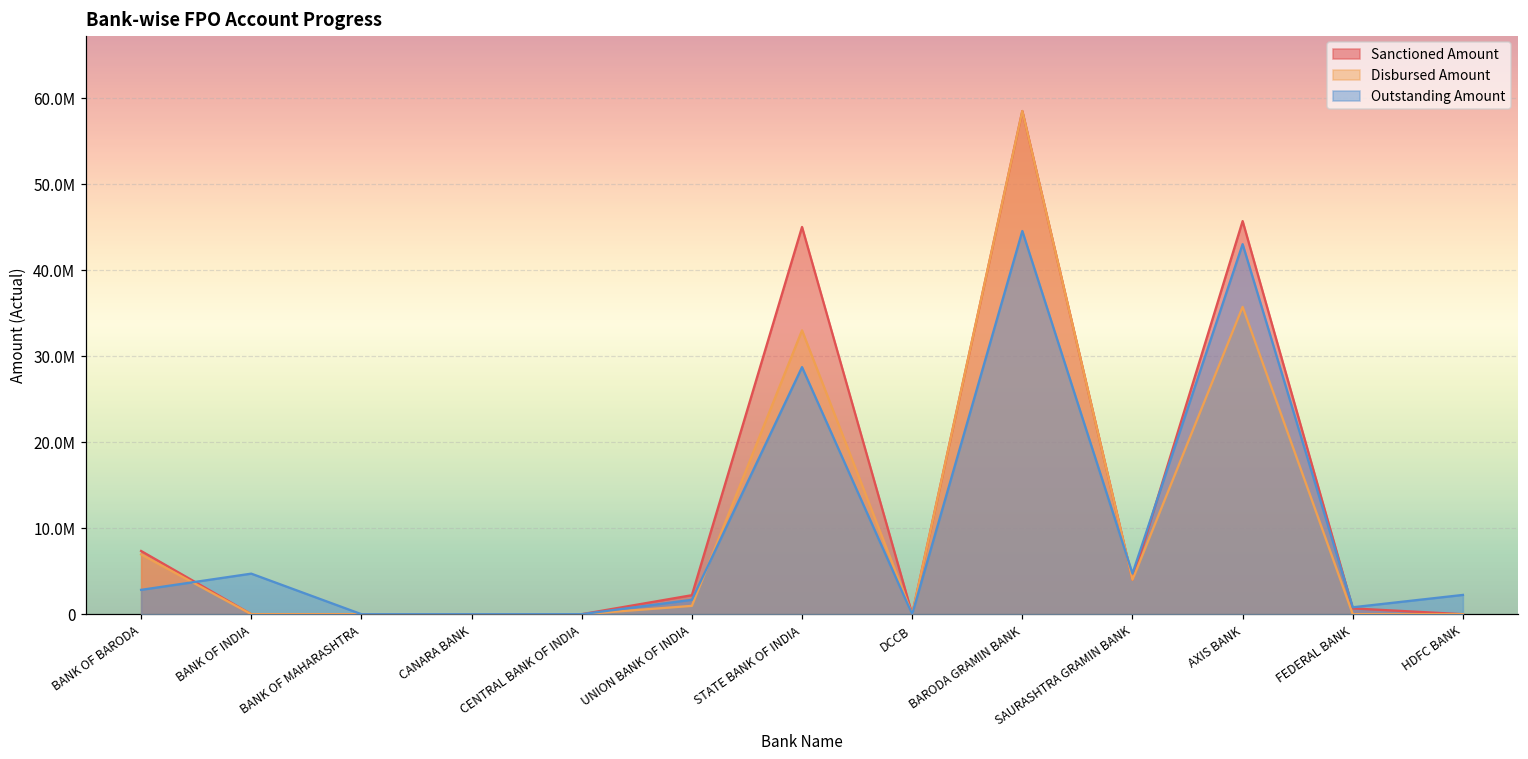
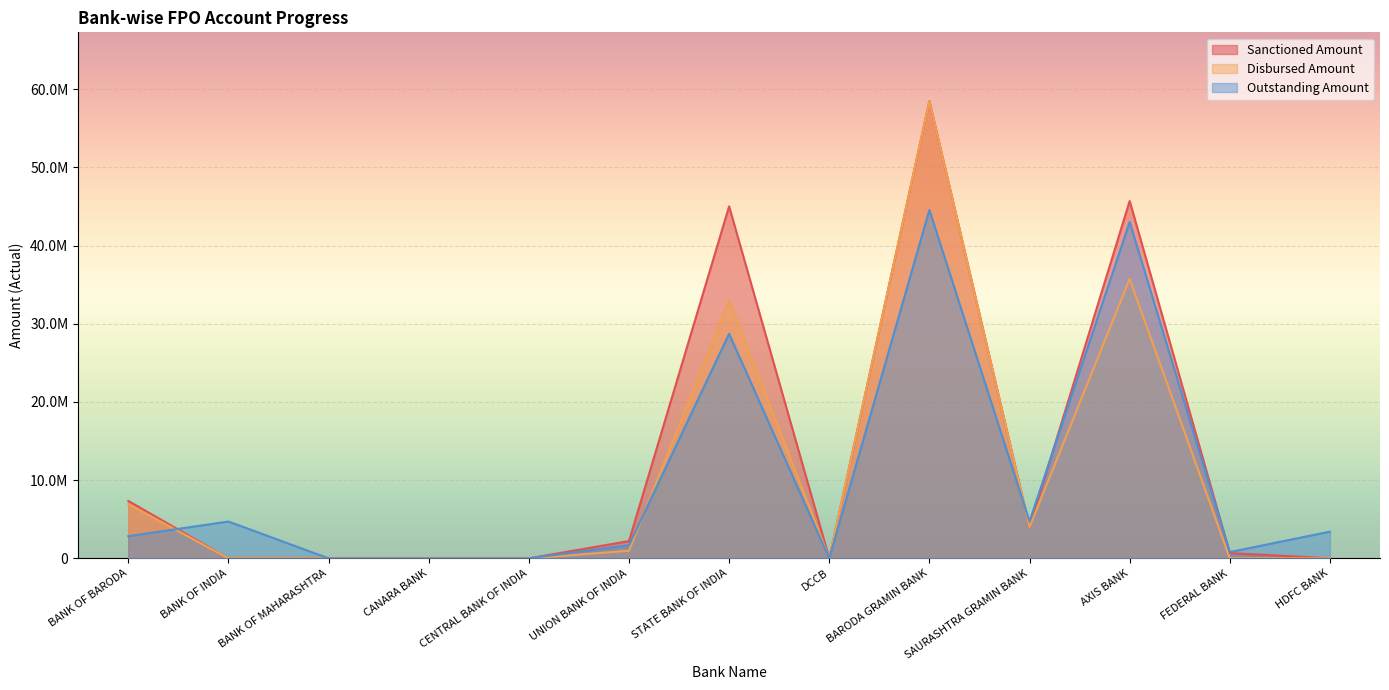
Outstanding Amount, HDFC BANK: 2000000 -> 3000000
